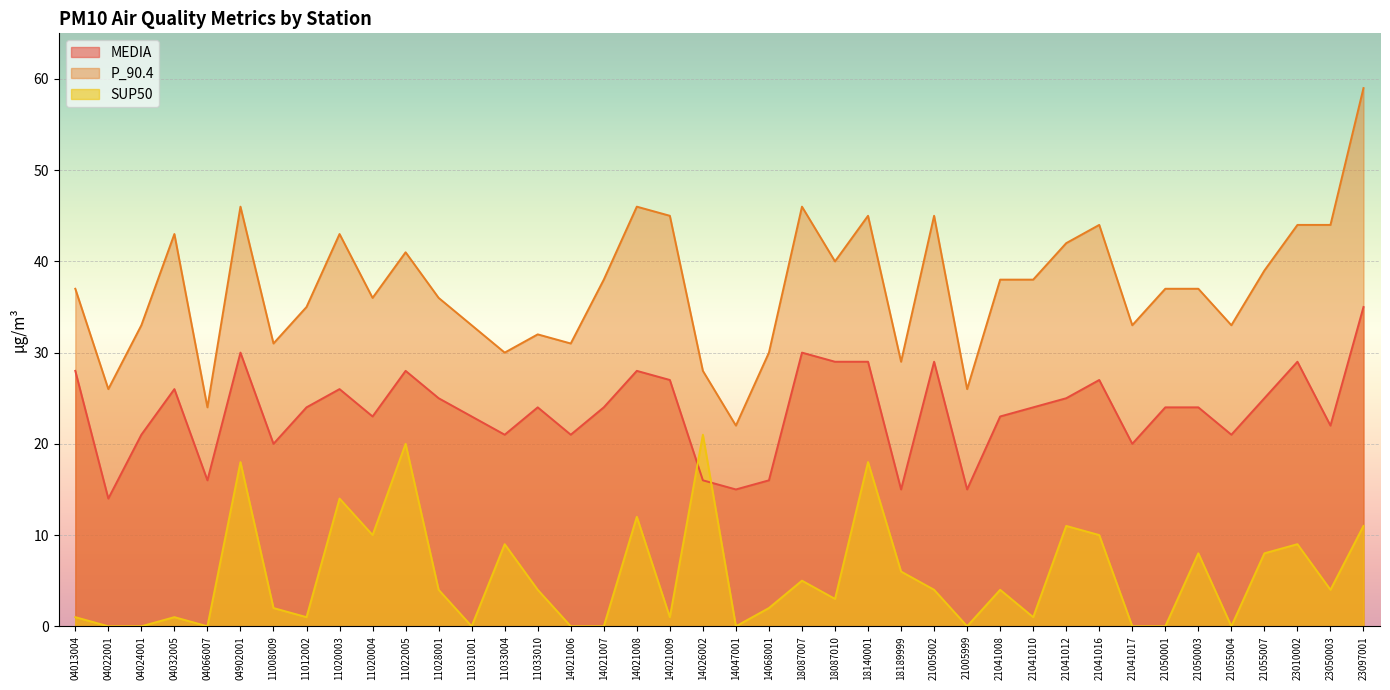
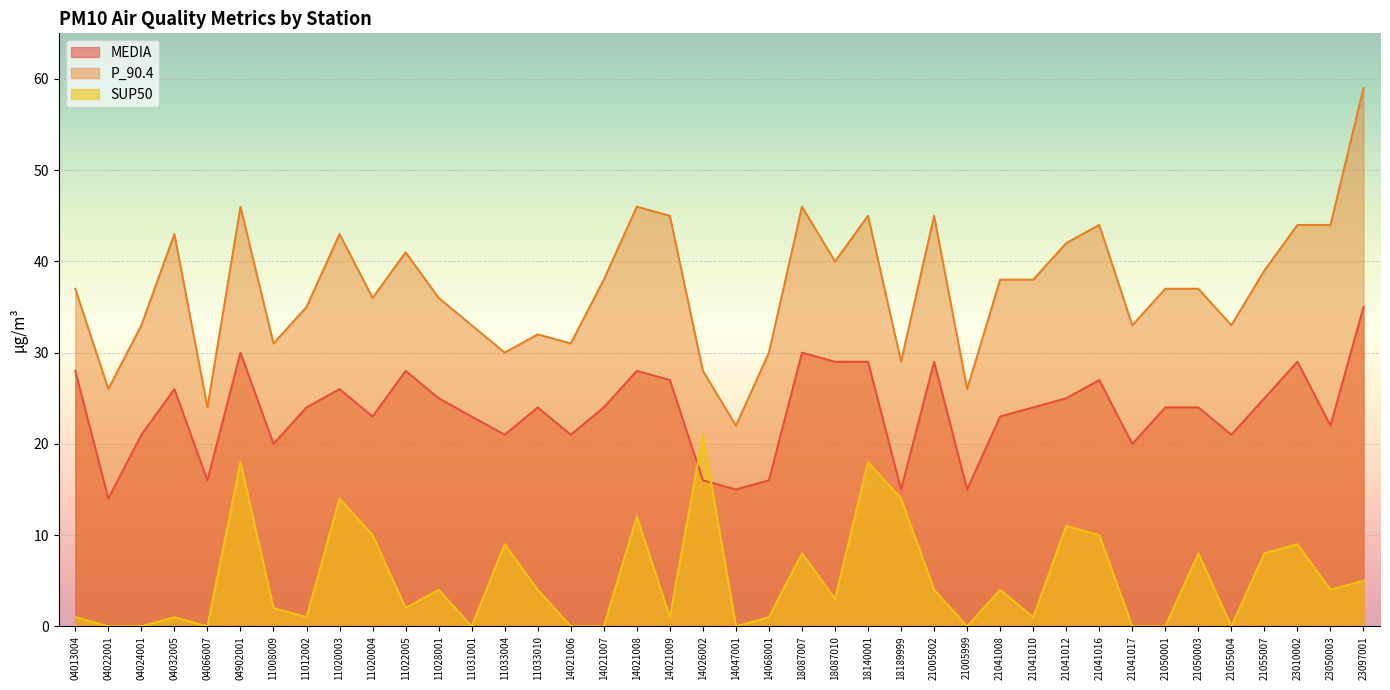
SUP50, 11022005: 20 -> 2
SUP50, 14068001: 2 -> 1
SUP50, 18087007: 5 -> 8
SUP50, 18189999: 6 -> 14
SUP50, 23097001: 11 -> 5
